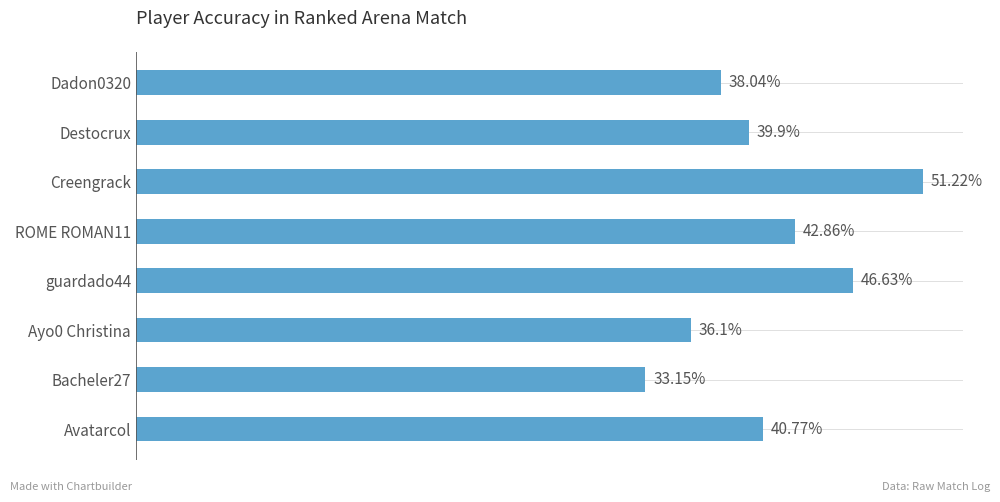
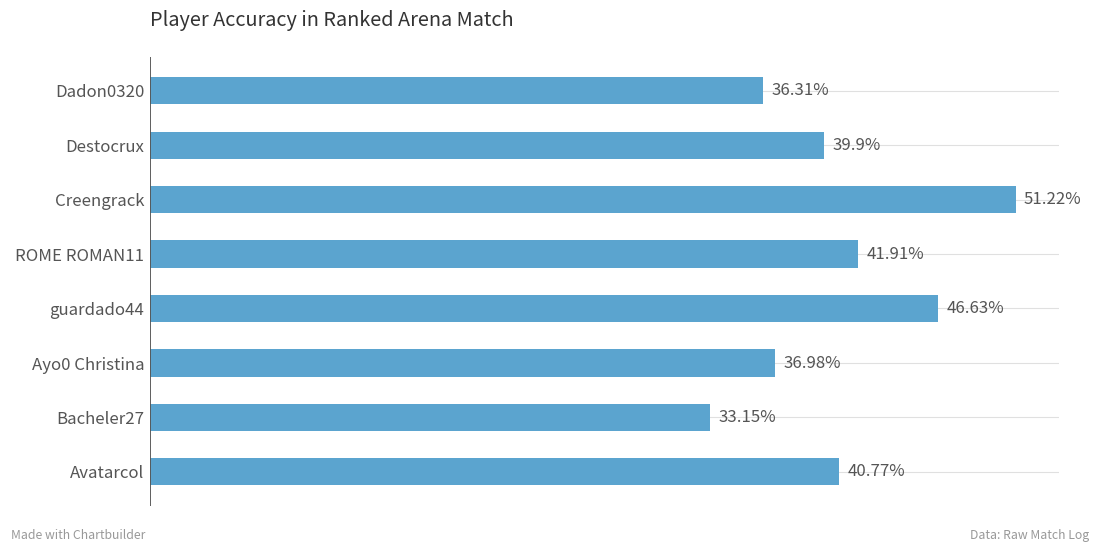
Dadon0320: 38.04% -> 36.31%
ROME ROMAN11: 42.86% -> 41.91%
Ayo0 Christina: 36.1% -> 36.98%
